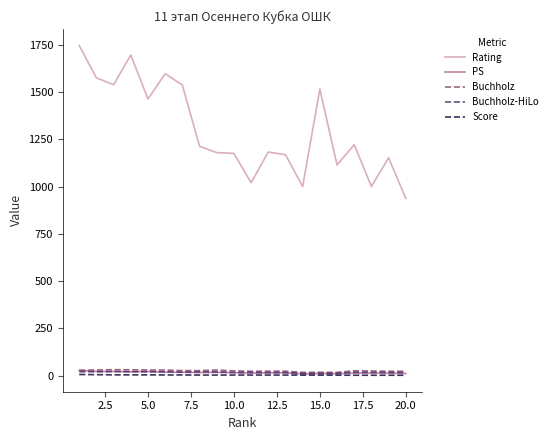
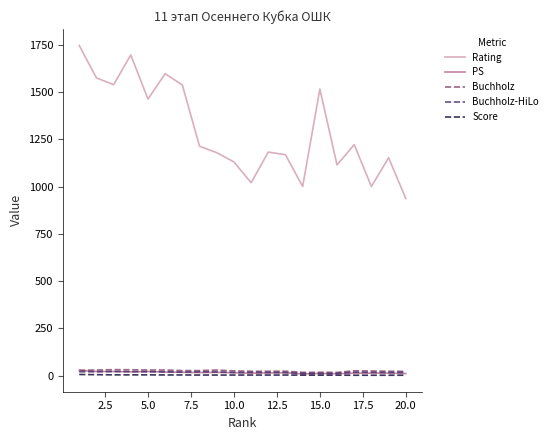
Rating, 10.0: 1180 -> 1130
